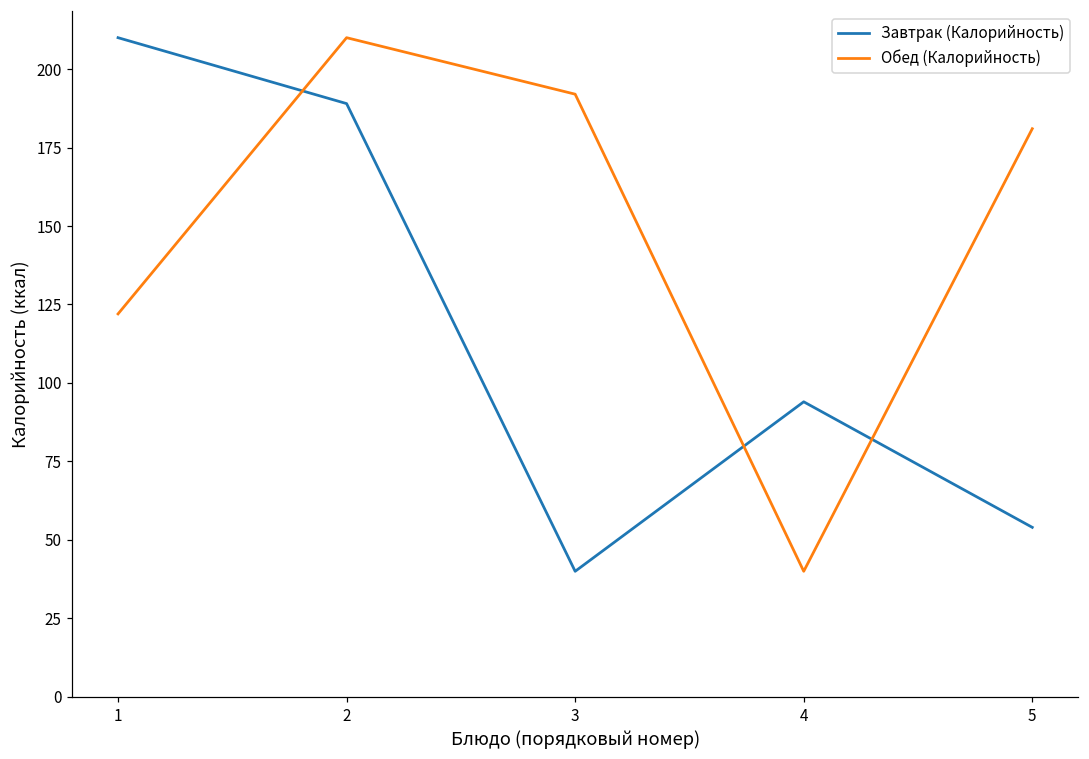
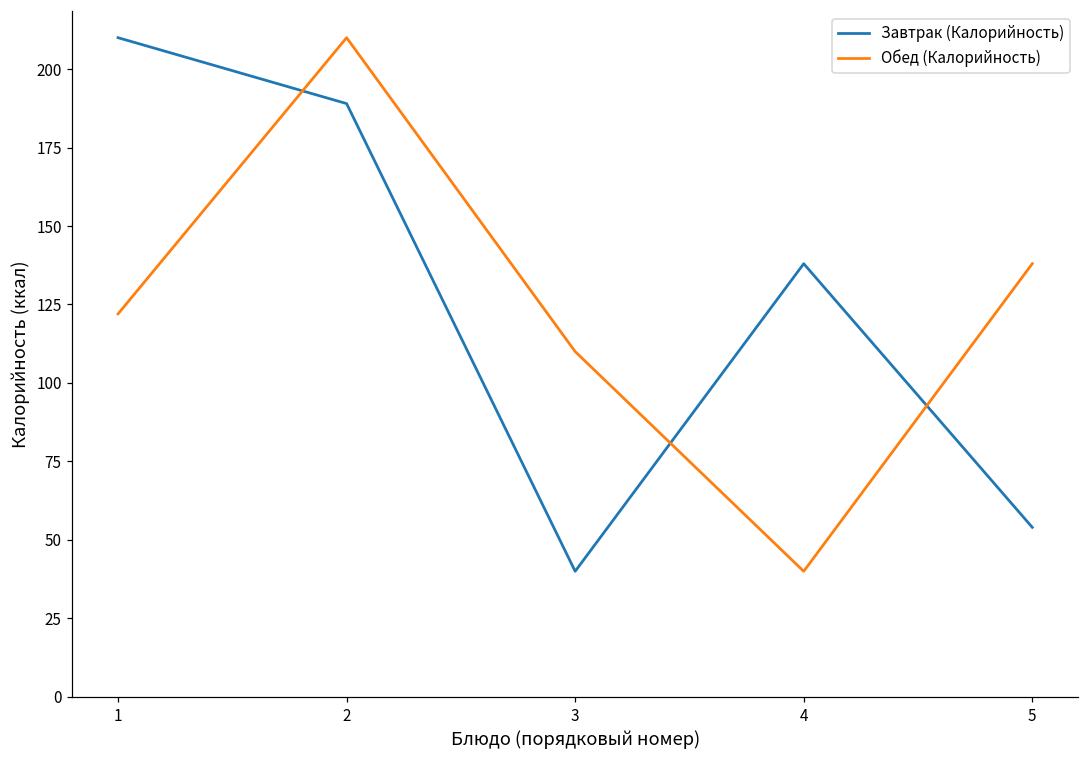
Обед (Калорийность), 3: 192 -> 110
Завтрак (Калорийность), 4: 94 -> 138
Обед (Калорийность), 5: 181 -> 138
